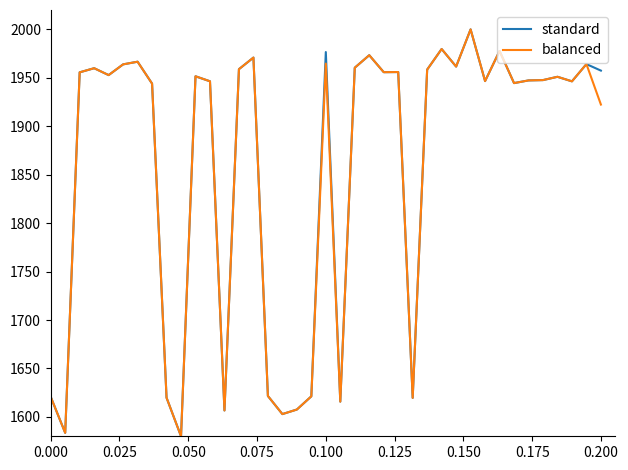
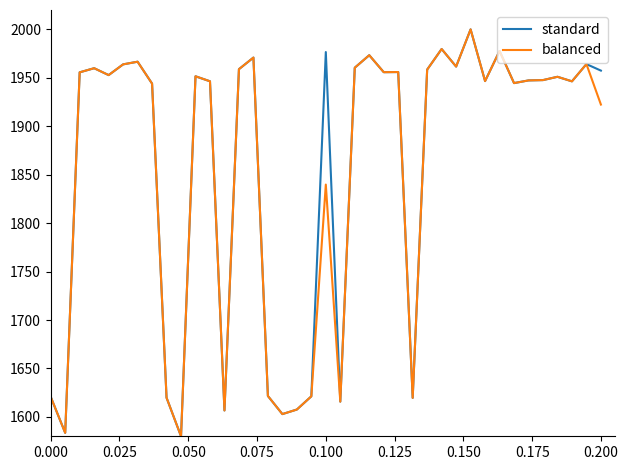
balanced, 0.100: 1960 -> 1840
